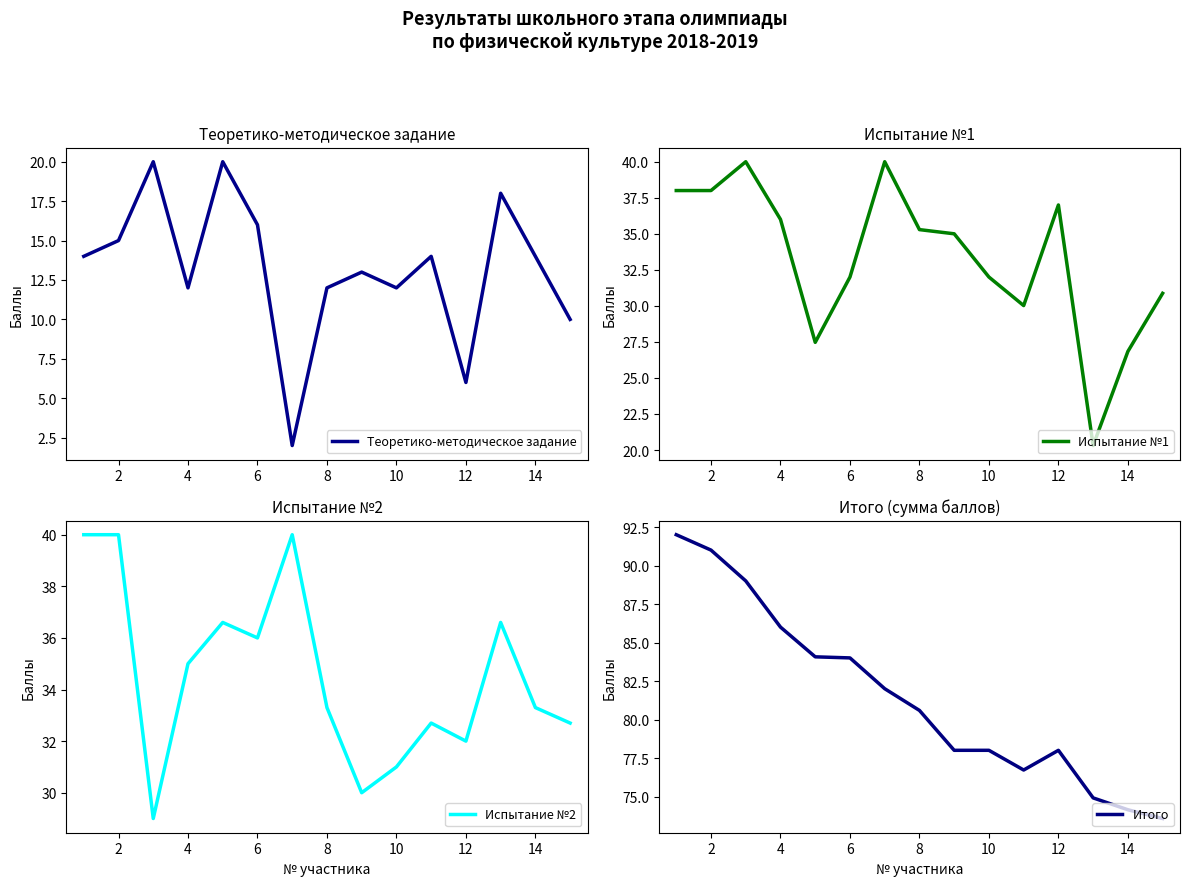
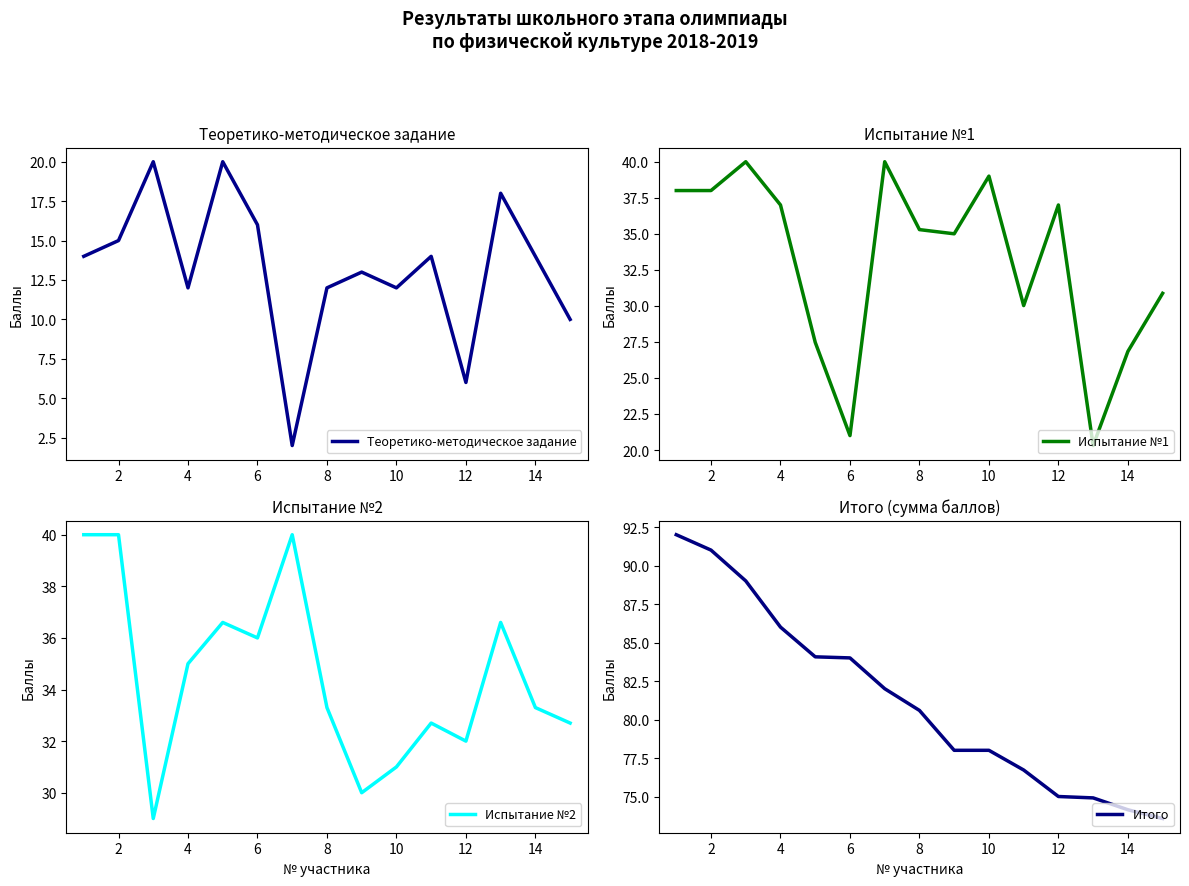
Испытание №1, 4: 36 -> 37
Испытание №1, 6: 32 -> 21
Испытание №1, 10: 32 -> 39
Итого (сумма баллов), 12: 78 -> 75
